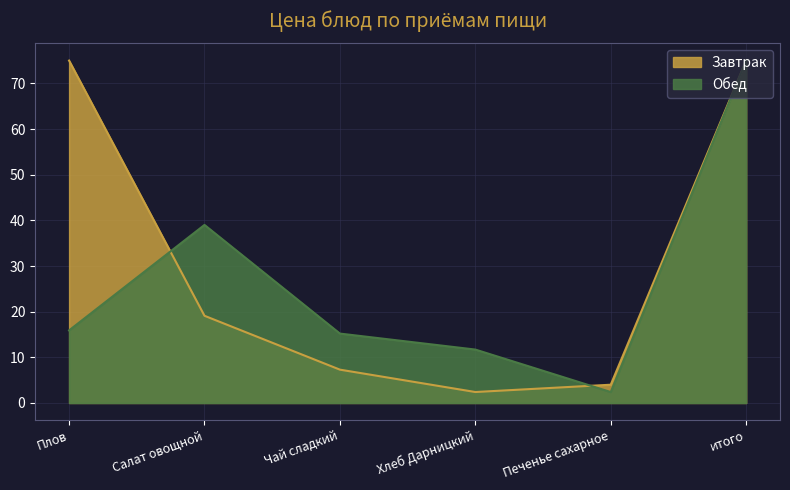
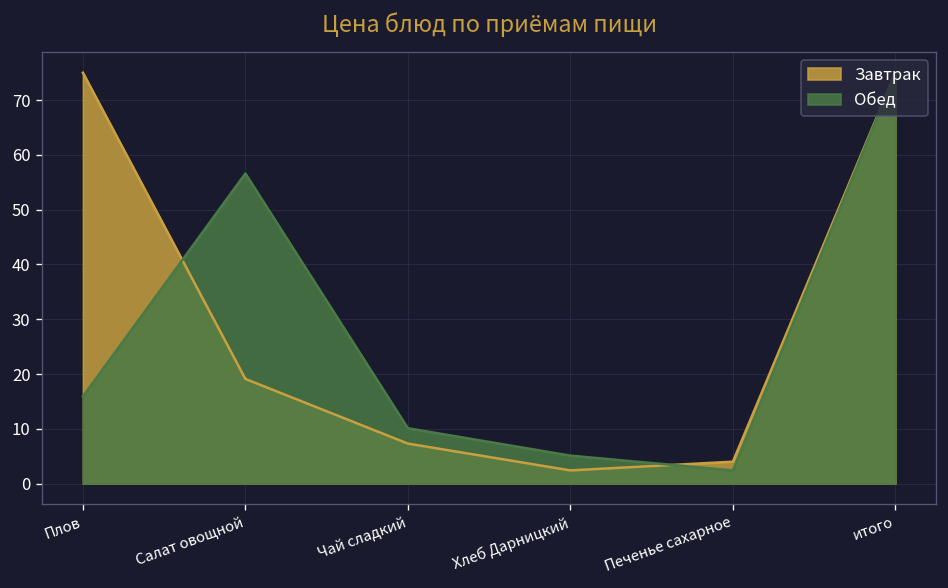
Обед, Салат овощной: 39 -> 57
Обед, Чай сладкий: 15 -> 10
Обед, Хлеб Дарницкий: 12 -> 5
